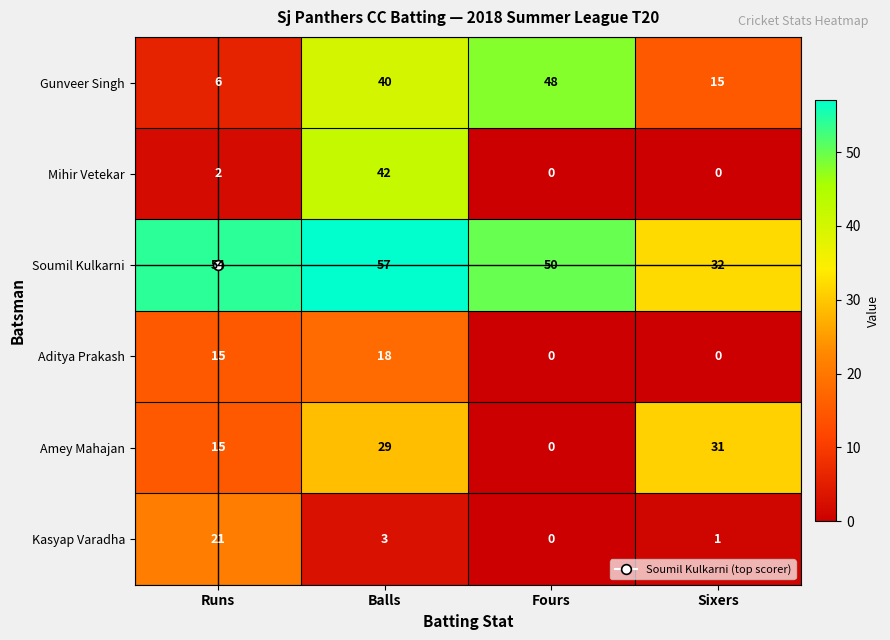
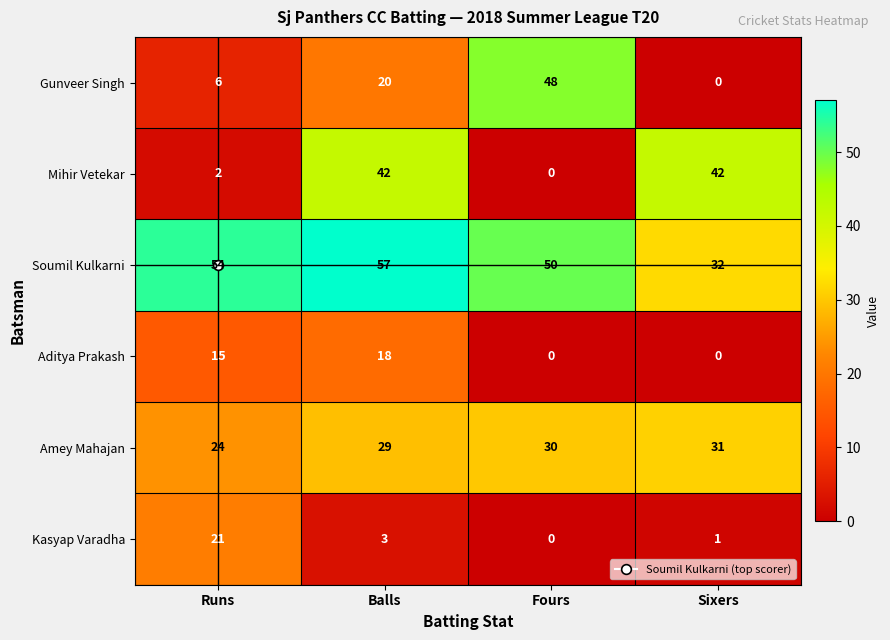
Gunveer Singh, Balls: 40 -> 20
Gunveer Singh, Sixers: 15 -> 0
Mihir Vetekar, Sixers: 0 -> 42
Amey Mahajan, Runs: 15 -> 24
Amey Mahajan, Fours: 0 -> 30
